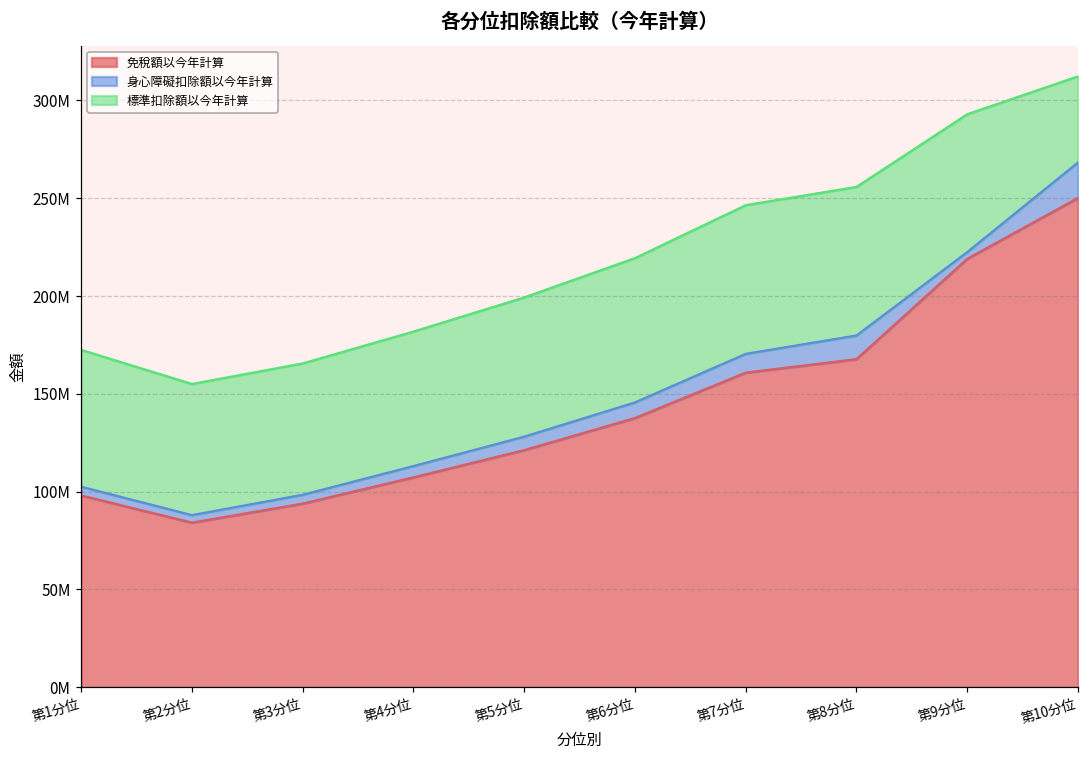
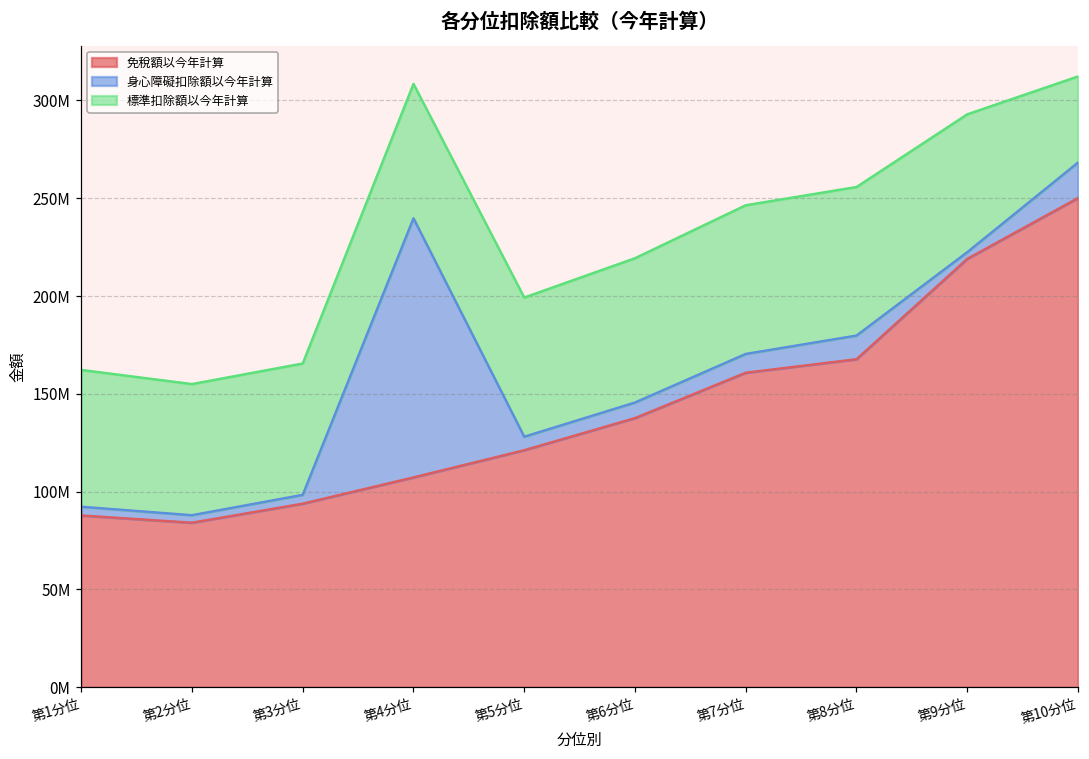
免稅額以今年計算, 第1分位: 98000000 -> 88000000
身心障礙扣除額以今年計算, 第4分位: 6000000 -> 132000000
